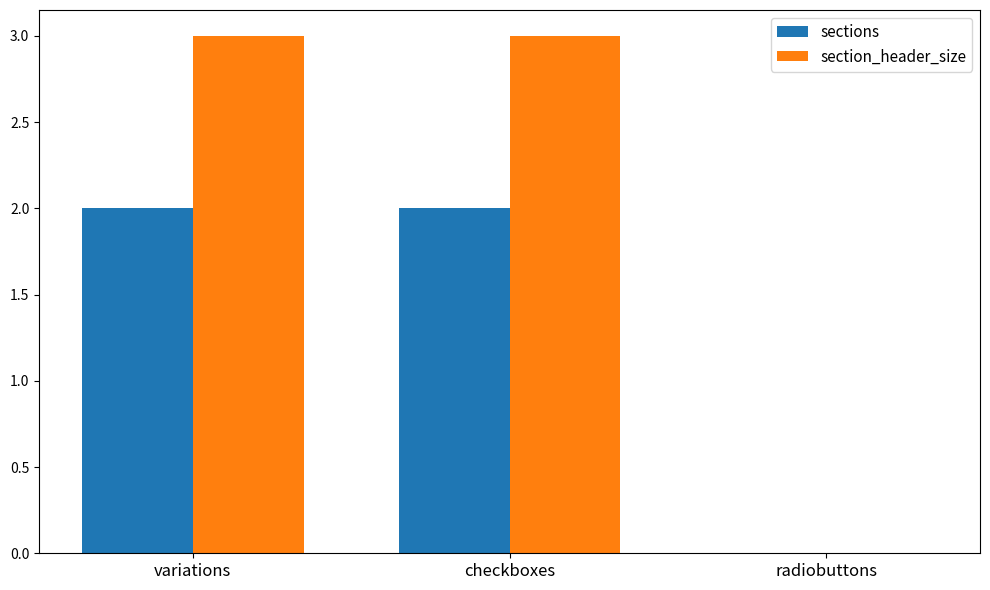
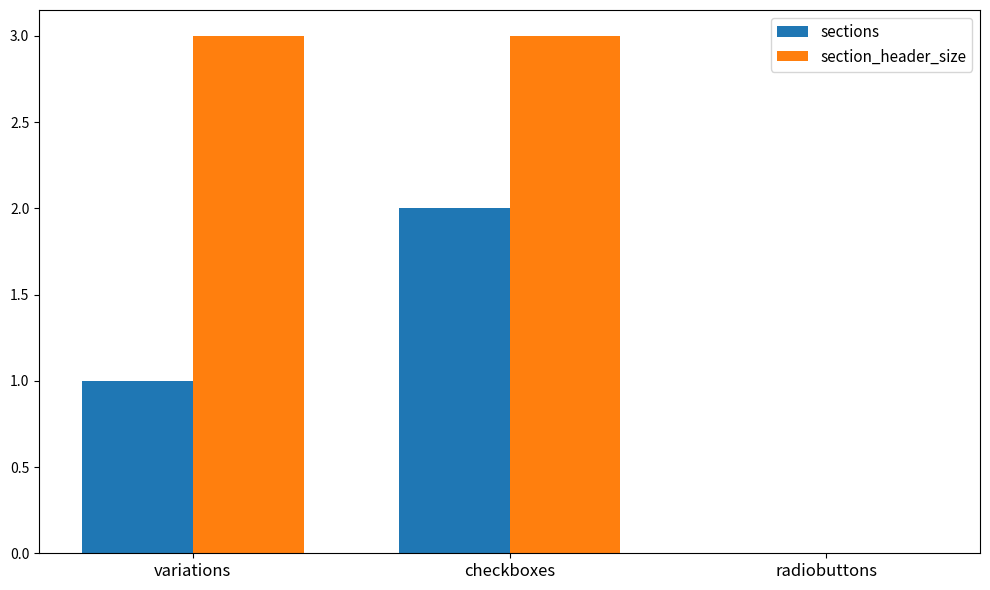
sections, variations: 2 -> 1
